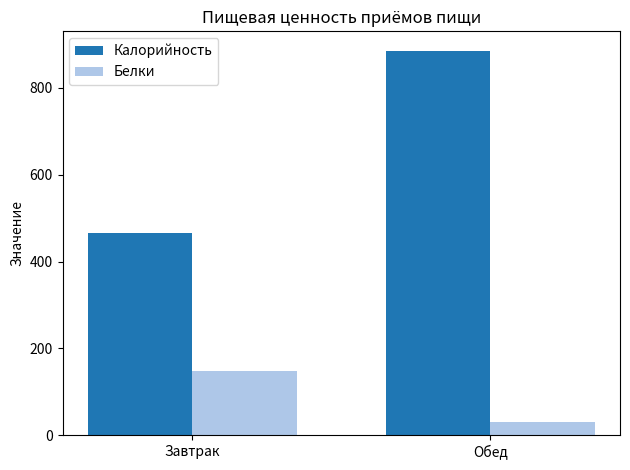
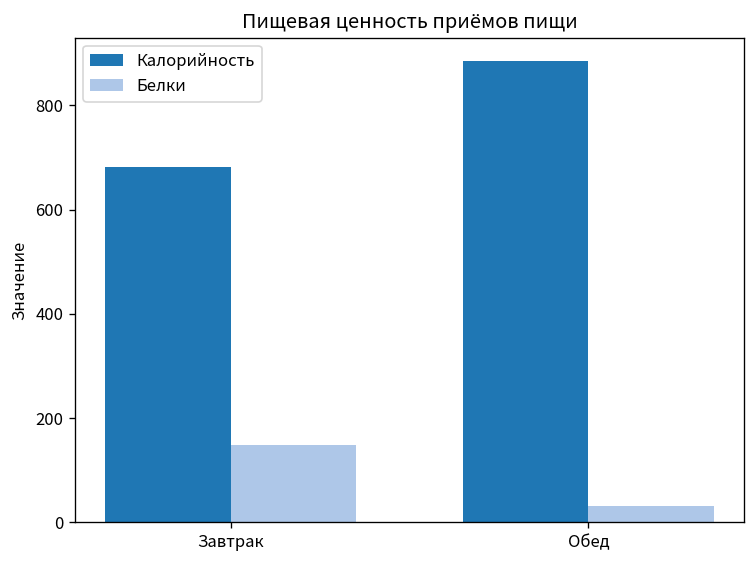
Калорийность, Завтрак: 470 -> 680
